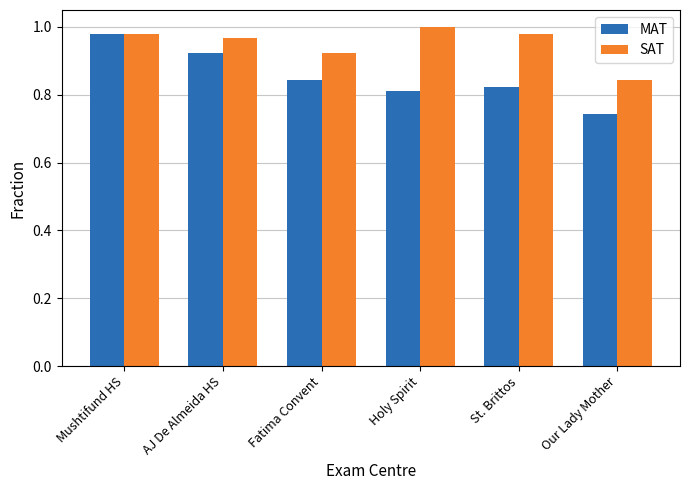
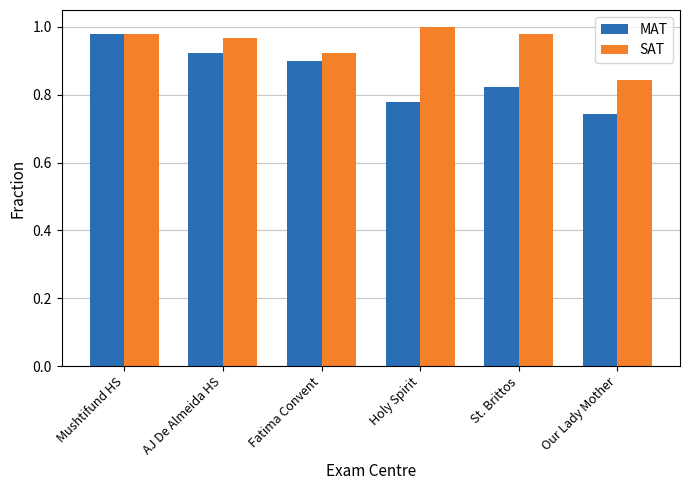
MAT, Fatima Convent: 0.84 -> 0.90
MAT, Holy Spirit: 0.81 -> 0.78
